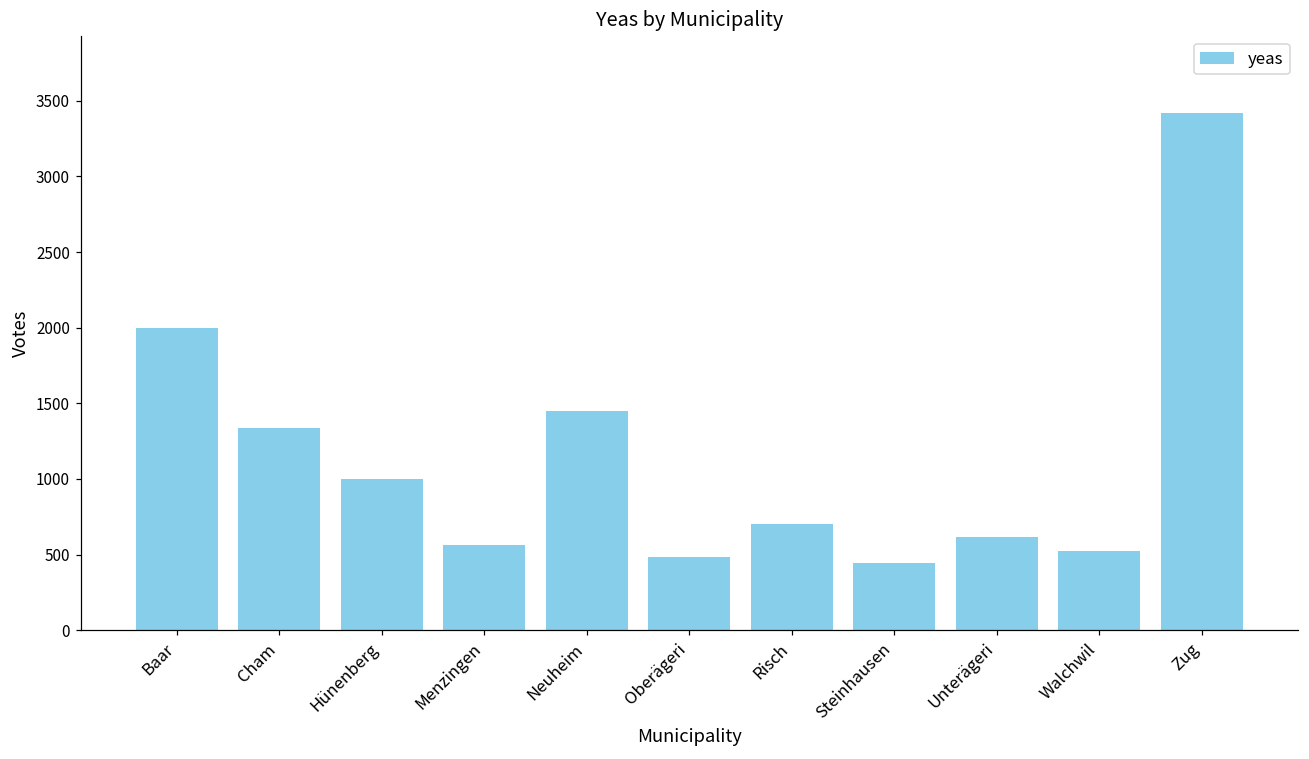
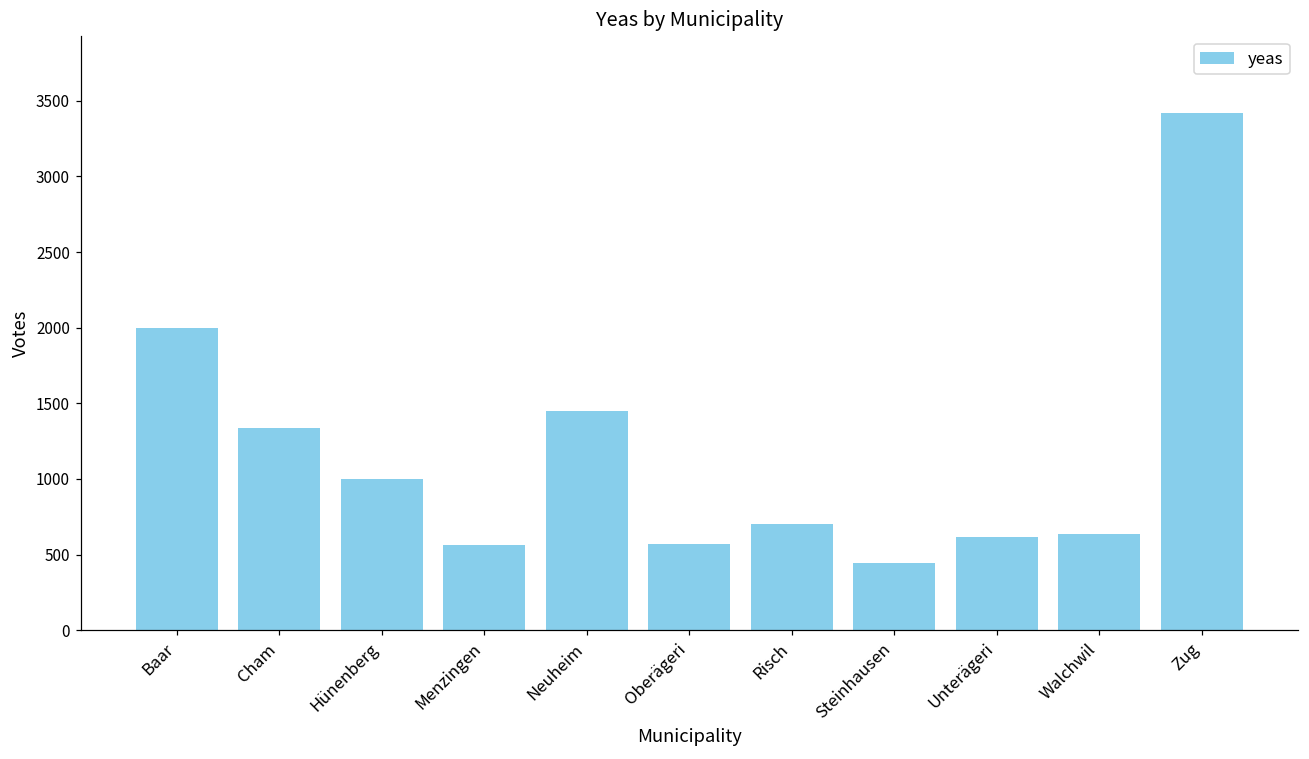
Oberägeri: 480 -> 570
Walchwil: 530 -> 630
